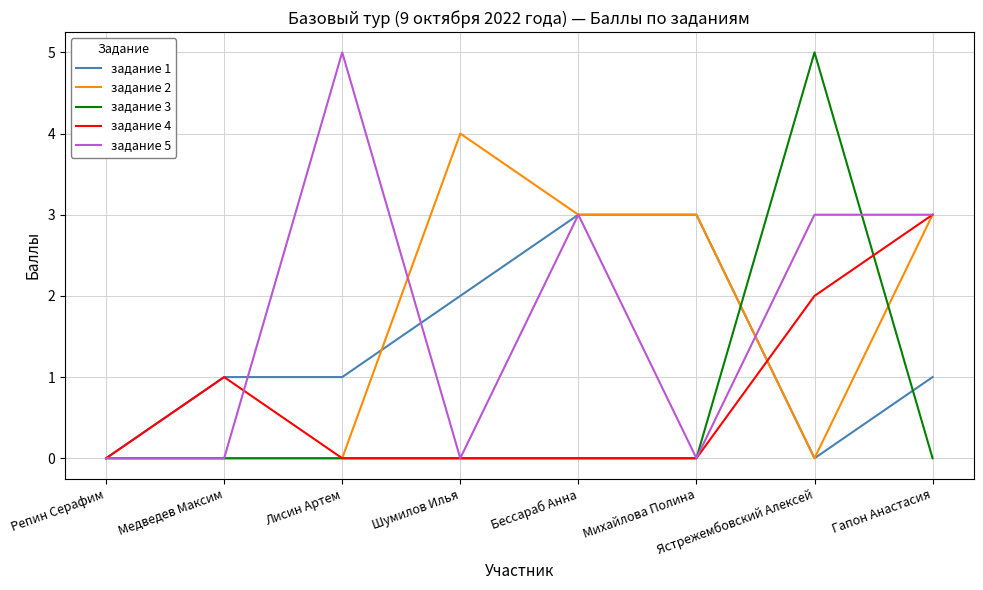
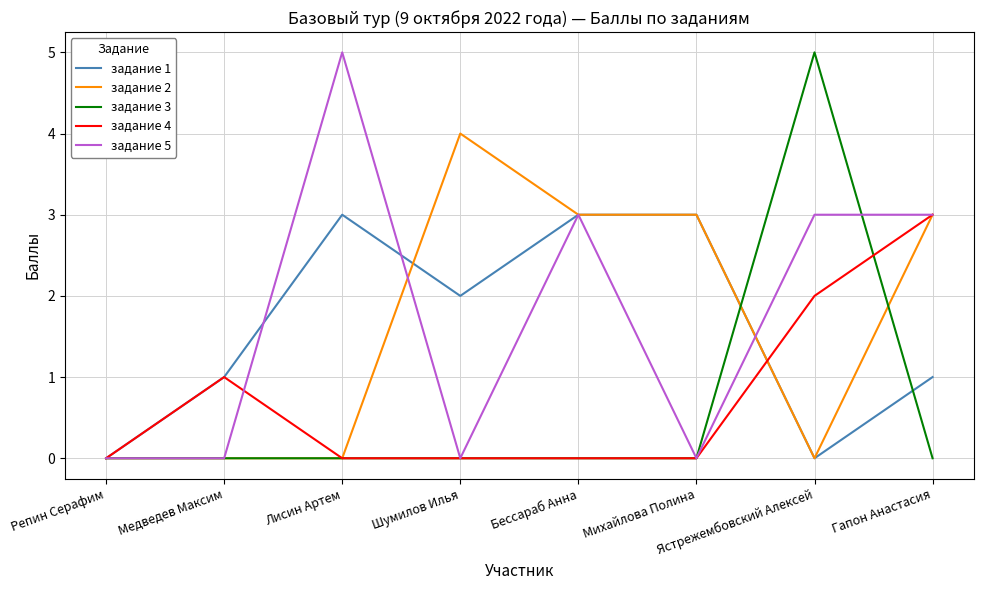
задание 1, Лисин Артем: 1 -> 3
